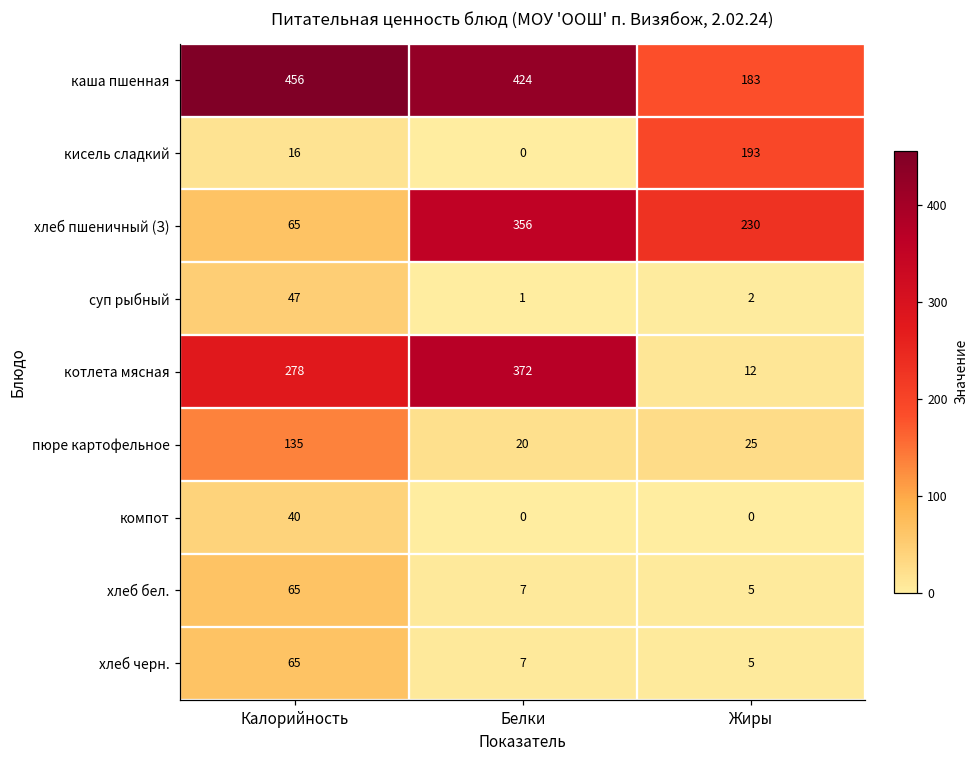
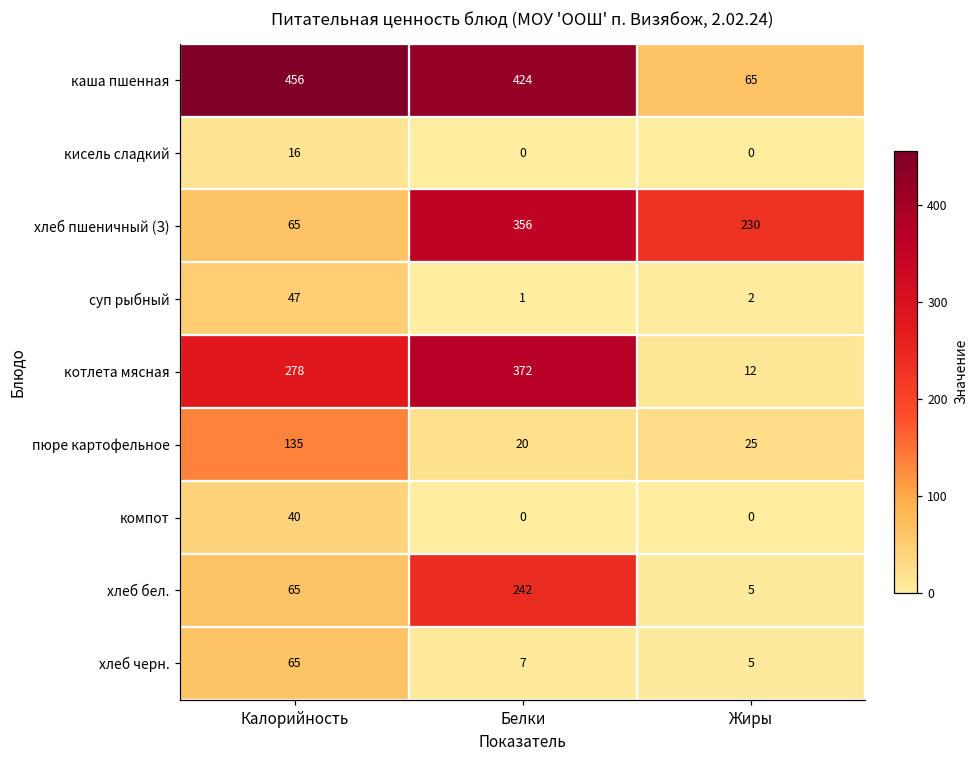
каша пшенная, Жиры: 183 -> 65
кисель сладкий, Жиры: 193 -> 0
хлеб бел., Белки: 7 -> 242
